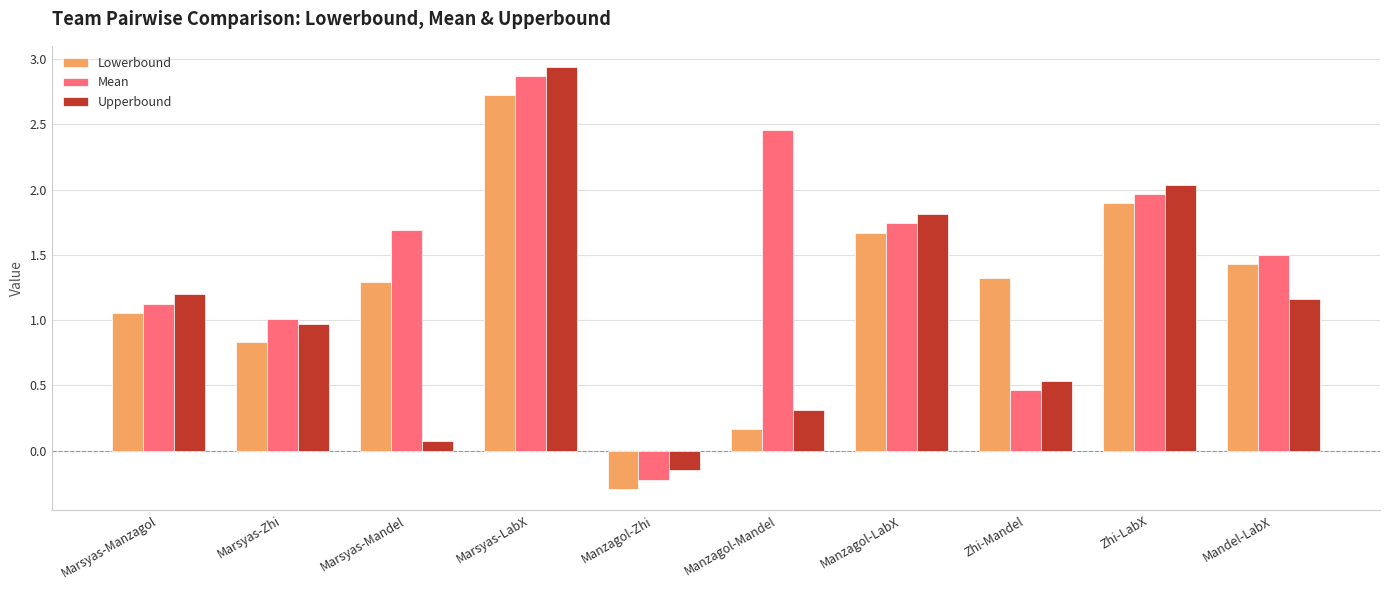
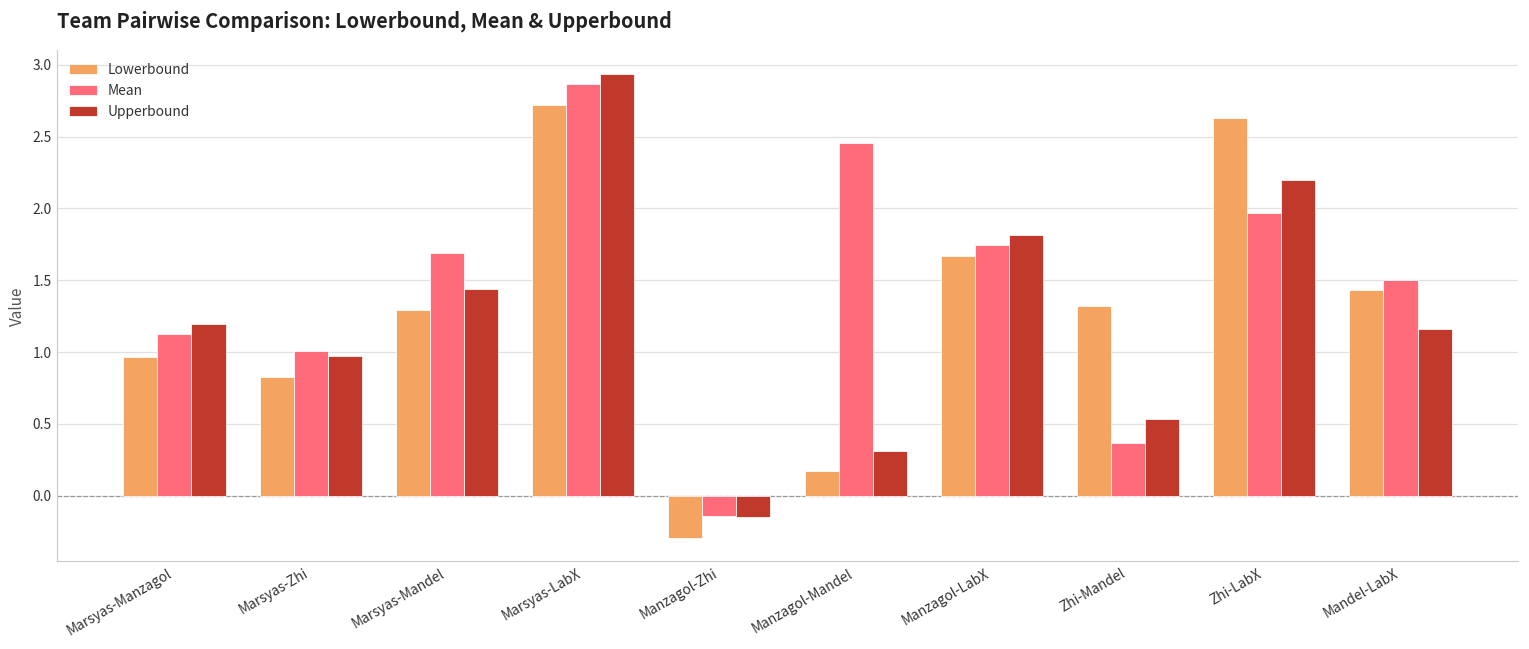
Lowerbound, Marsyas-Manzagol: 1.05 -> 0.97
Upperbound, Marsyas-Mandel: 0.08 -> 1.44
Mean, Manzagol-Zhi: -0.22 -> -0.14
Mean, Zhi-Mandel: 0.46 -> 0.37
Lowerbound, Zhi-LabX: 1.89 -> 2.63
Upperbound, Zhi-LabX: 2.04 -> 2.20
